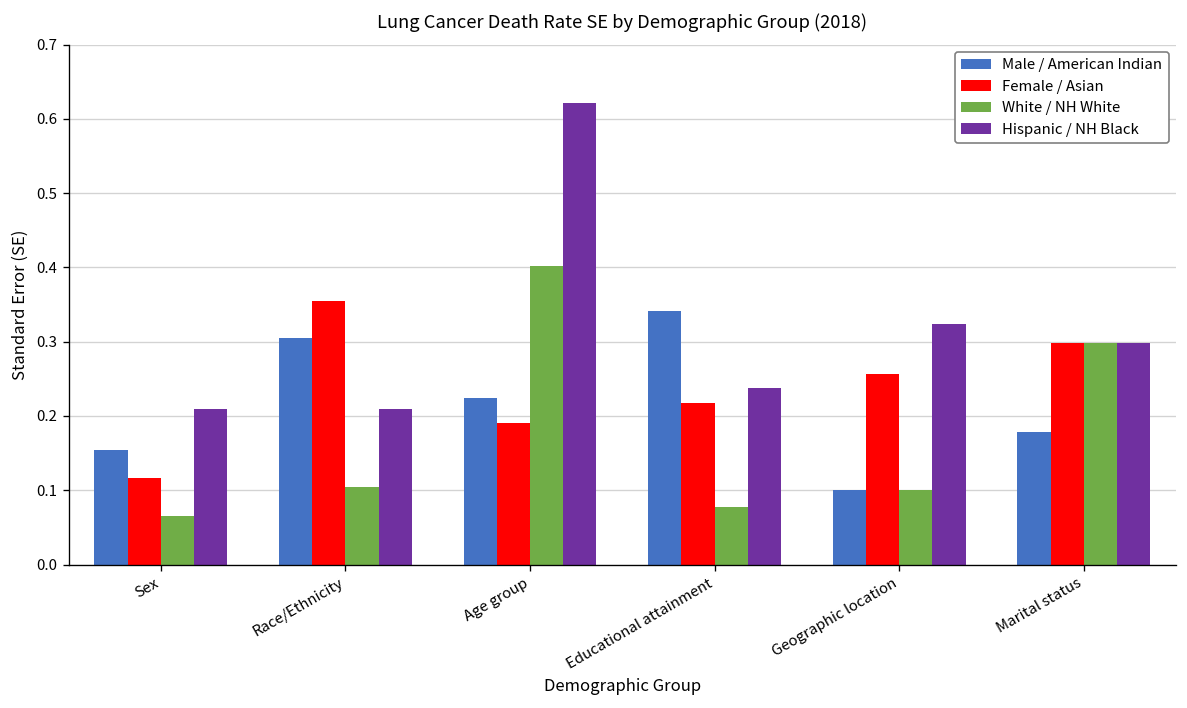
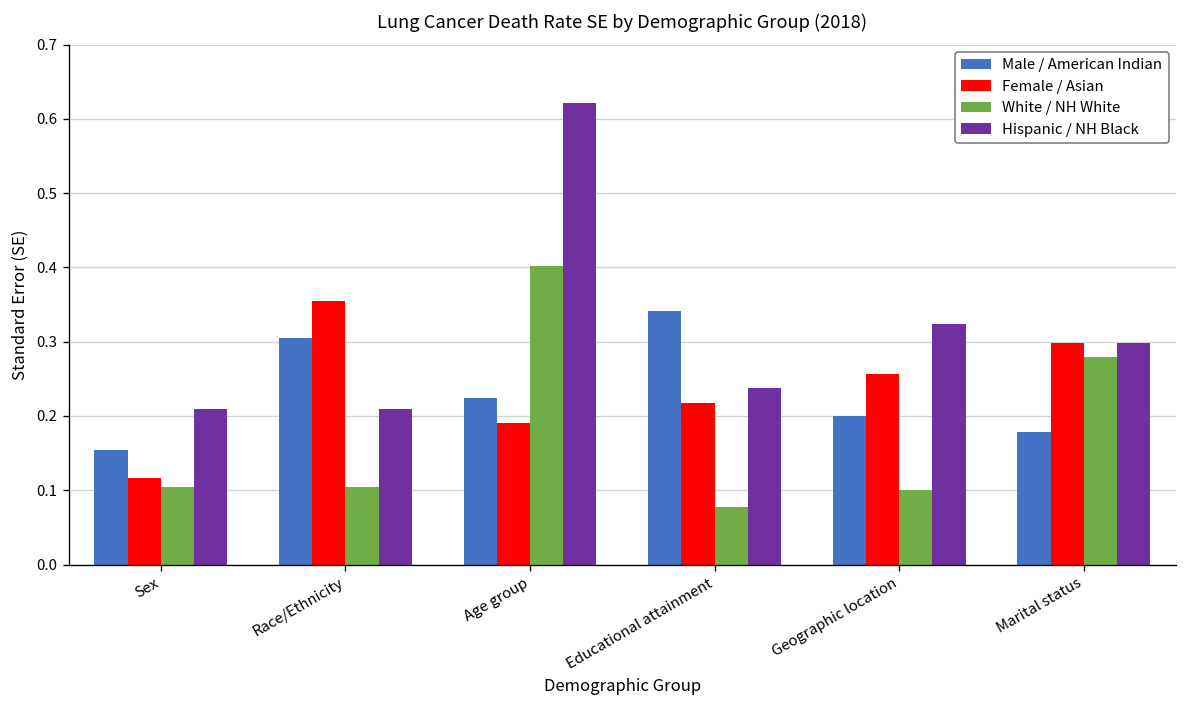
White / NH White, Sex: 0.07 -> 0.10
Male / American Indian, Geographic location: 0.1 -> 0.2
White / NH White, Marital status: 0.30 -> 0.28
